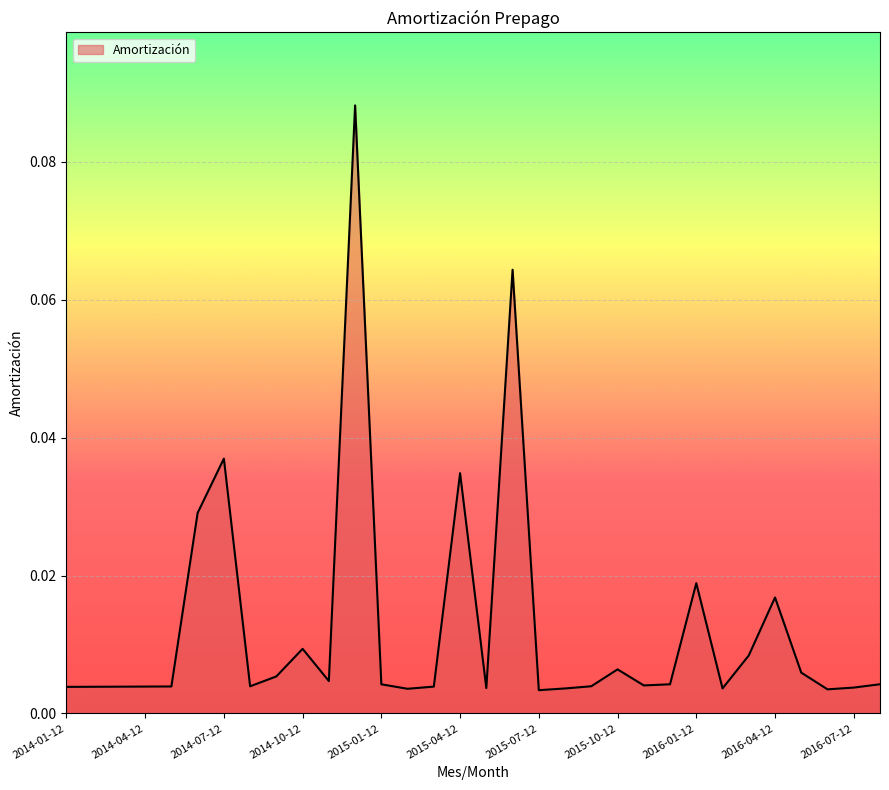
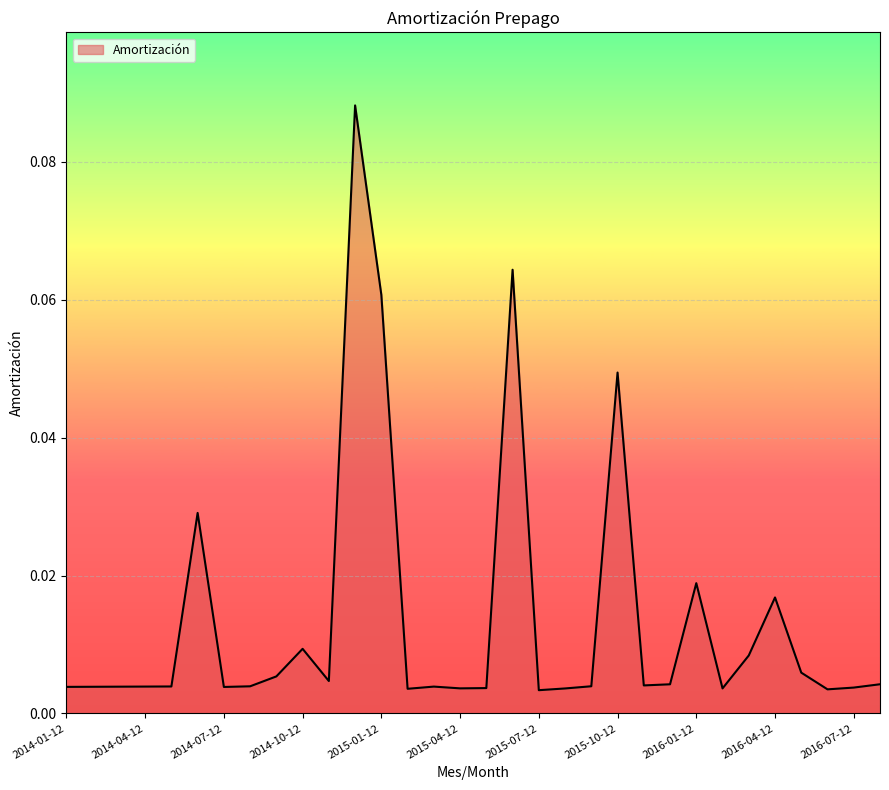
2014-07-12: 0.037 -> 0.004
2015-01-12: 0.004 -> 0.061
2015-04-12: 0.035 -> 0.004
2015-10-12: 0.006 -> 0.049
